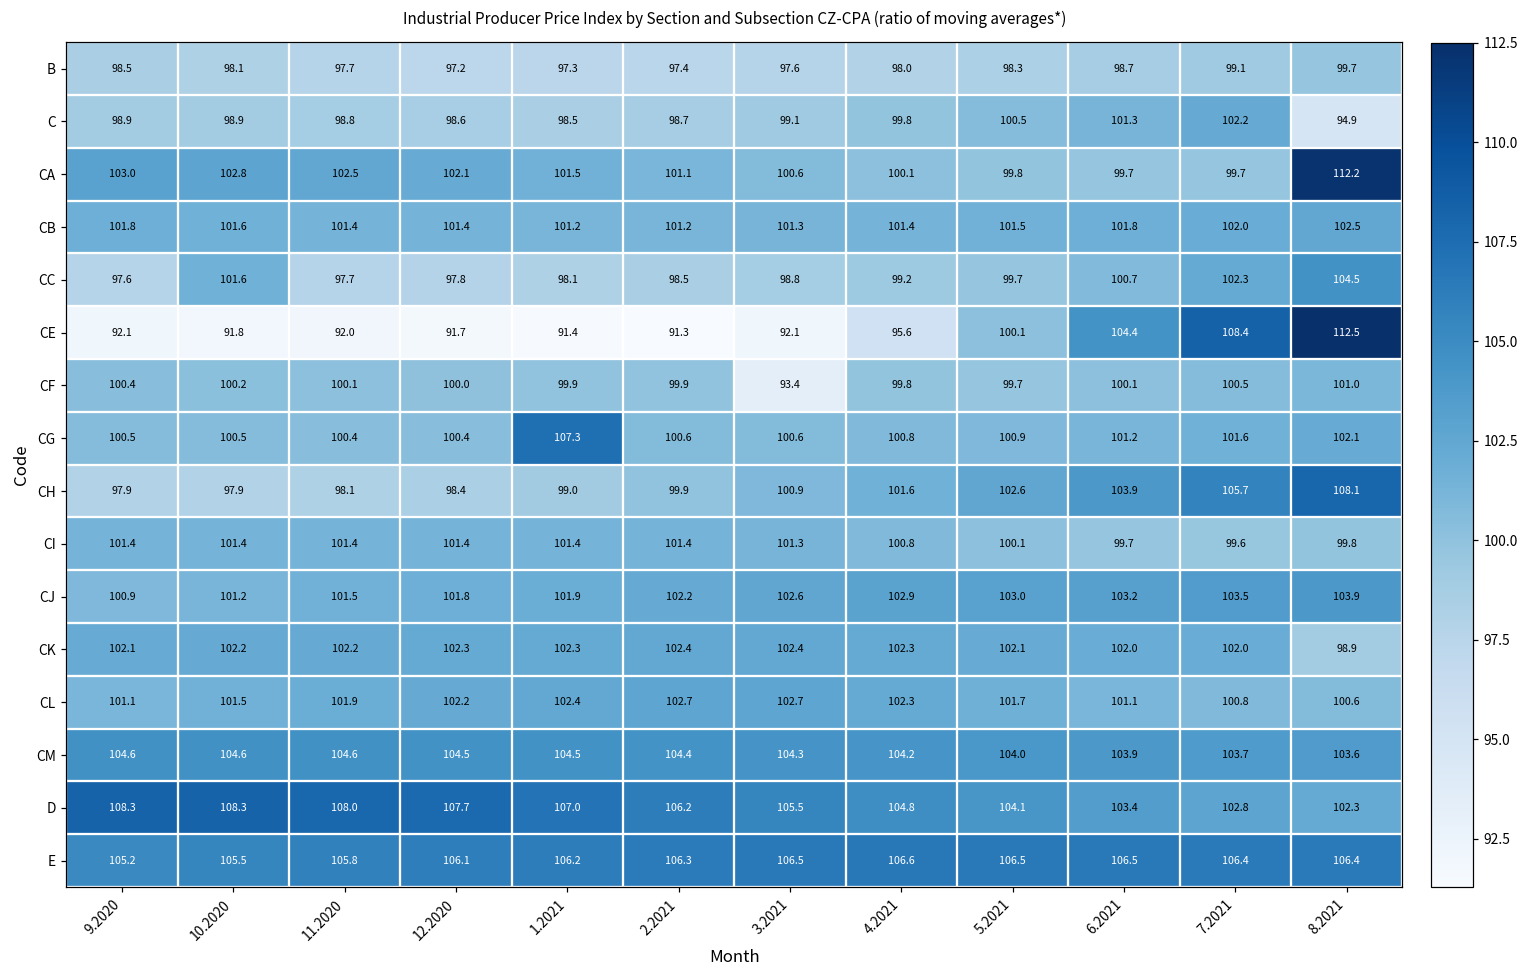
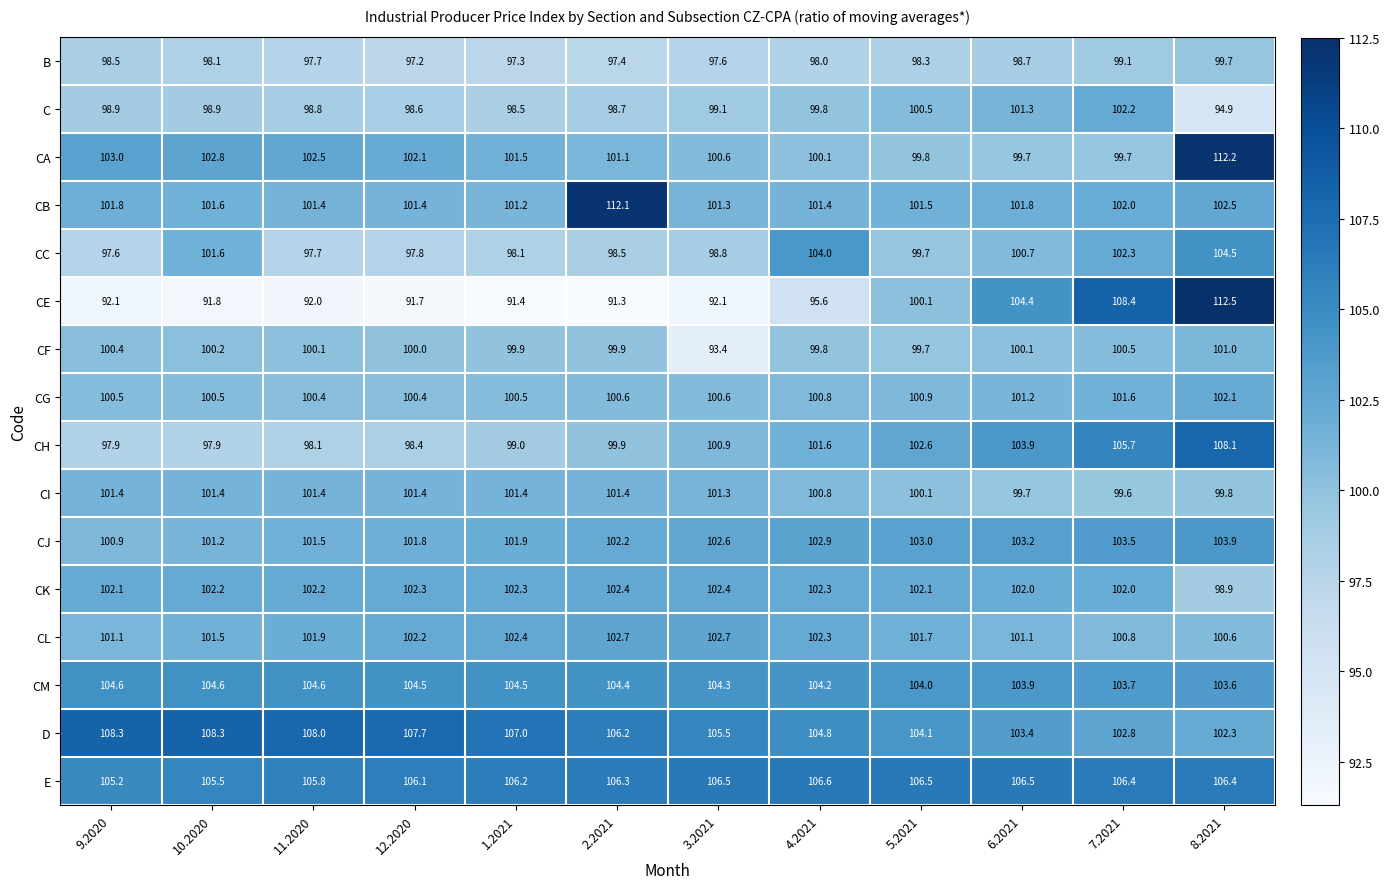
CB, 2.2021: 101.2 -> 112.1
CC, 4.2021: 99.2 -> 104.0
CG, 1.2021: 107.3 -> 100.5
